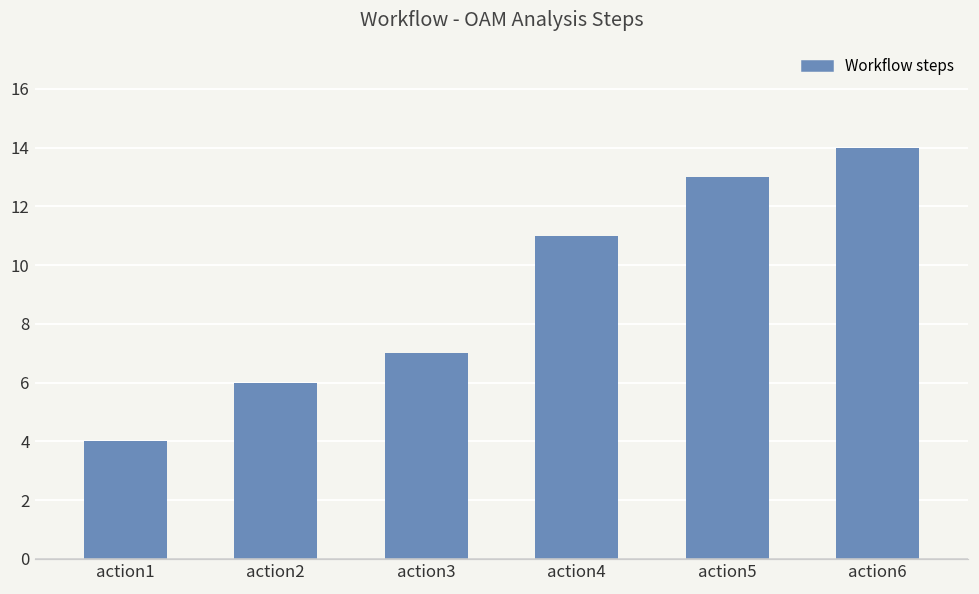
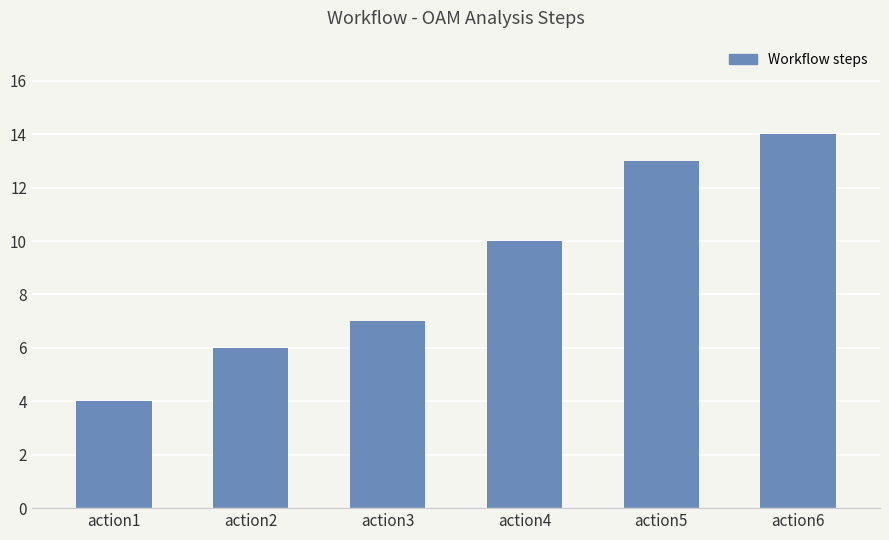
action4: 11 -> 10
